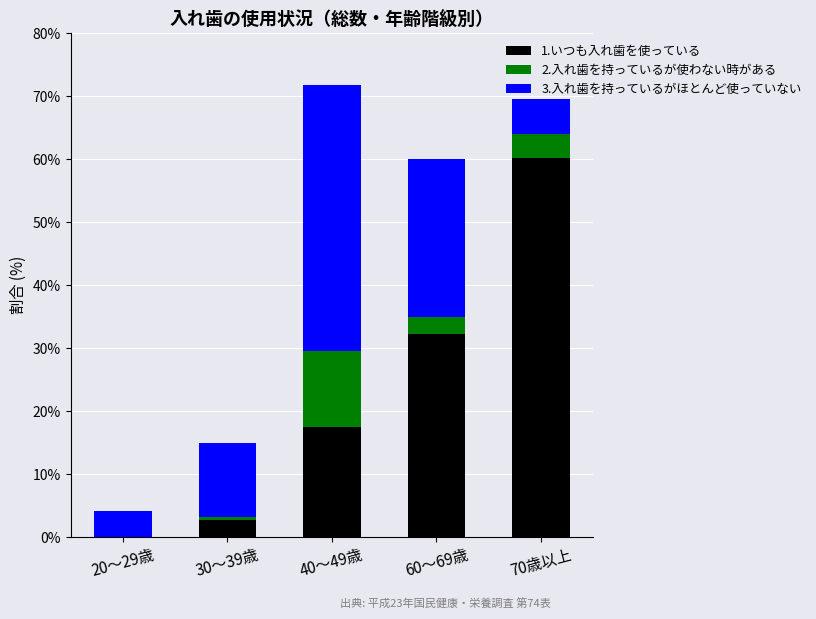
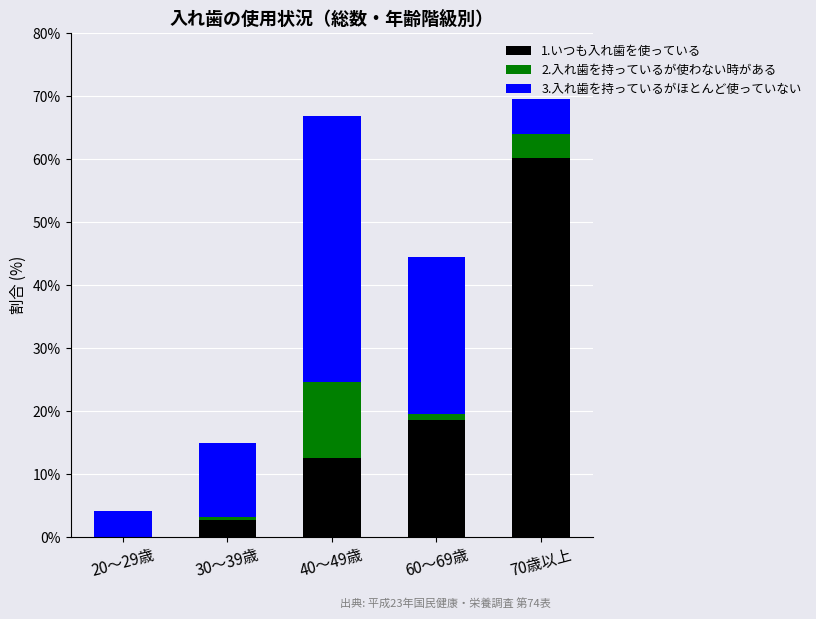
1.いつも入れ歯を使っている, 40～49歳: 17% -> 13%
1.いつも入れ歯を使っている, 60～69歳: 32% -> 19%
2.入れ歯を持っているが使わない時がある, 60～69歳: 3% -> 1%
